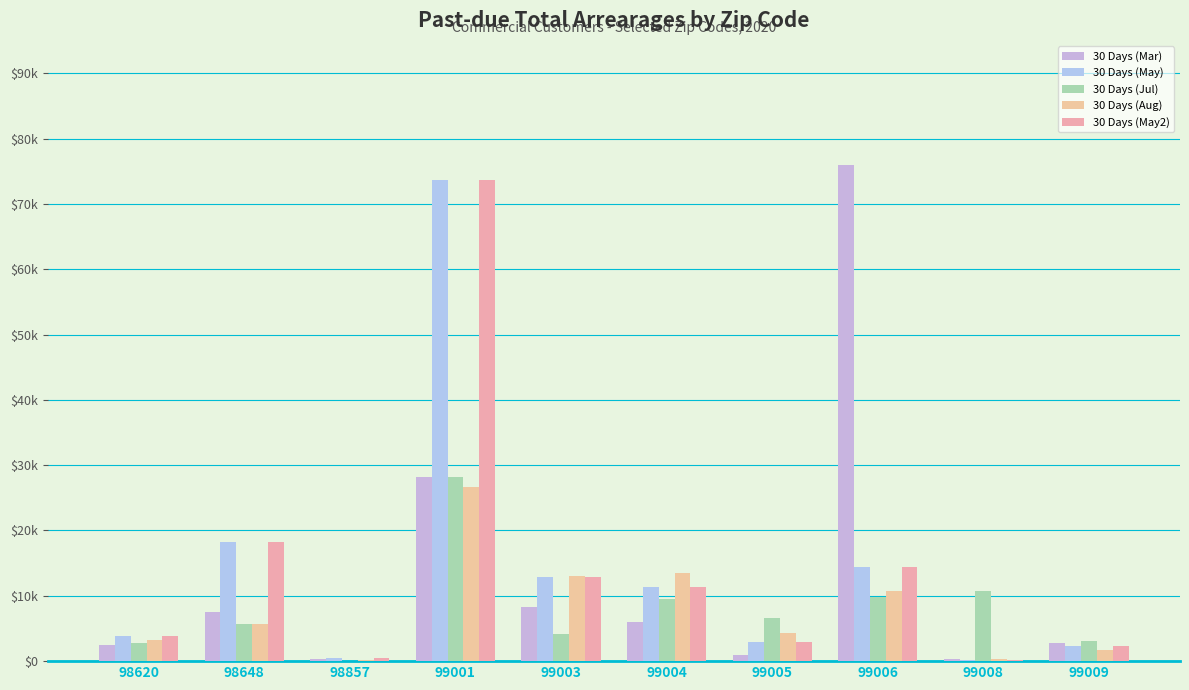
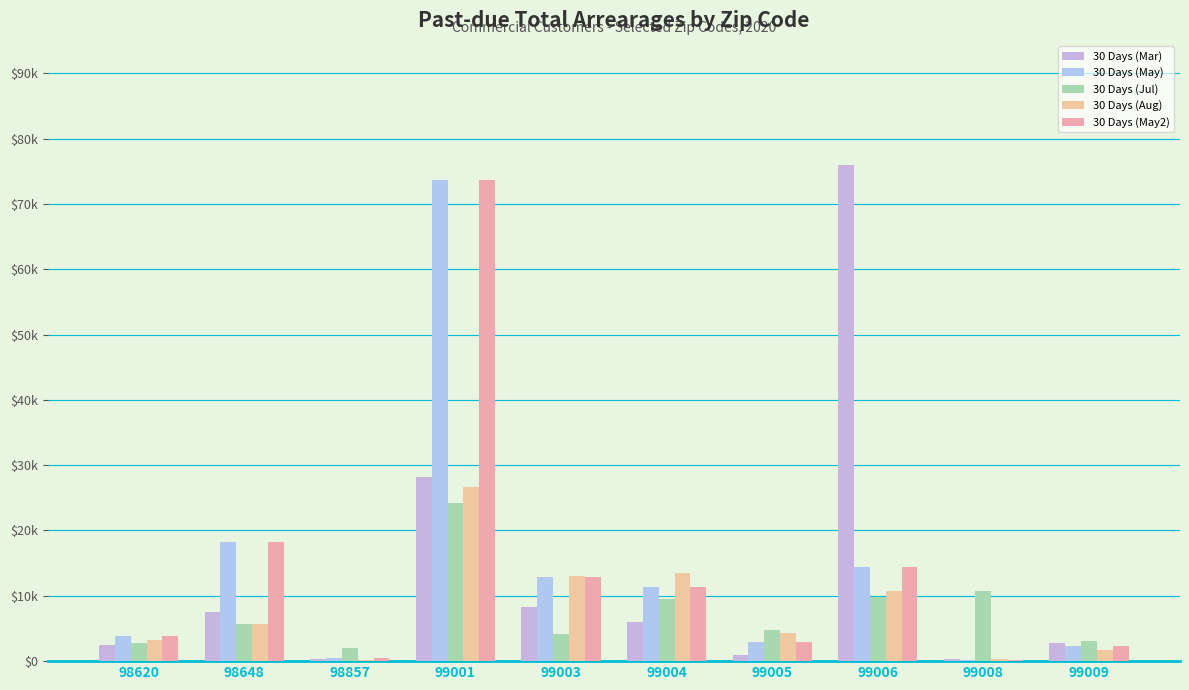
30 Days (Jul), 98857: $0 -> $2000
30 Days (Jul), 99001: $28000 -> $24000
30 Days (Jul), 99005: $7000 -> $5000
